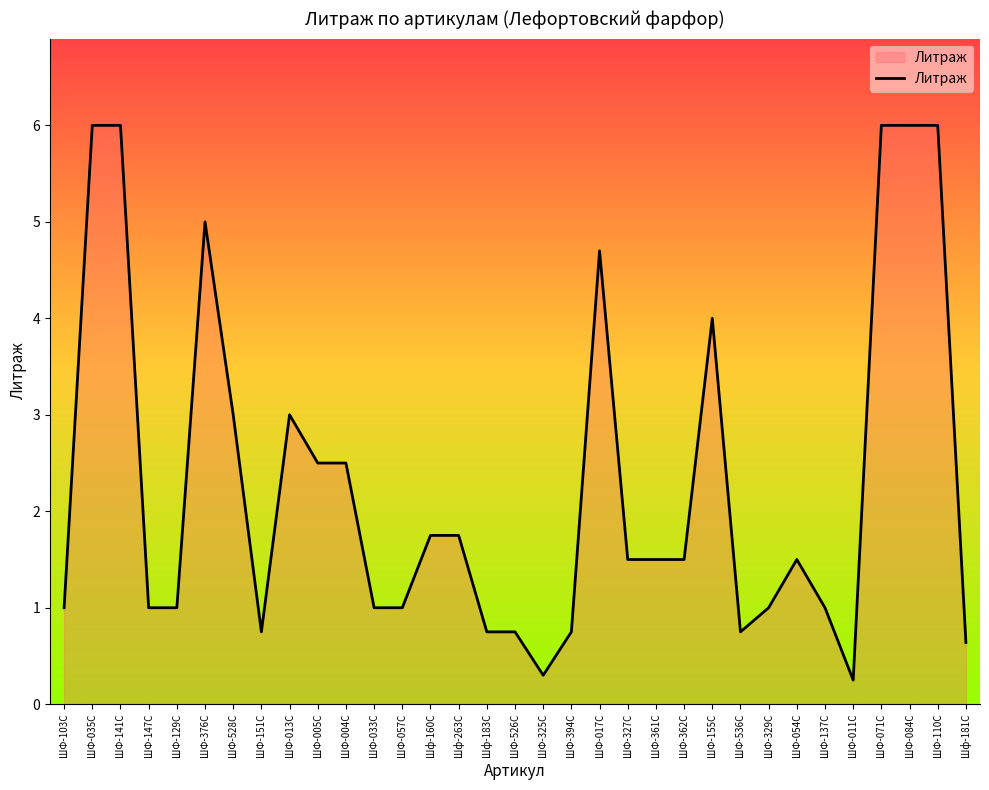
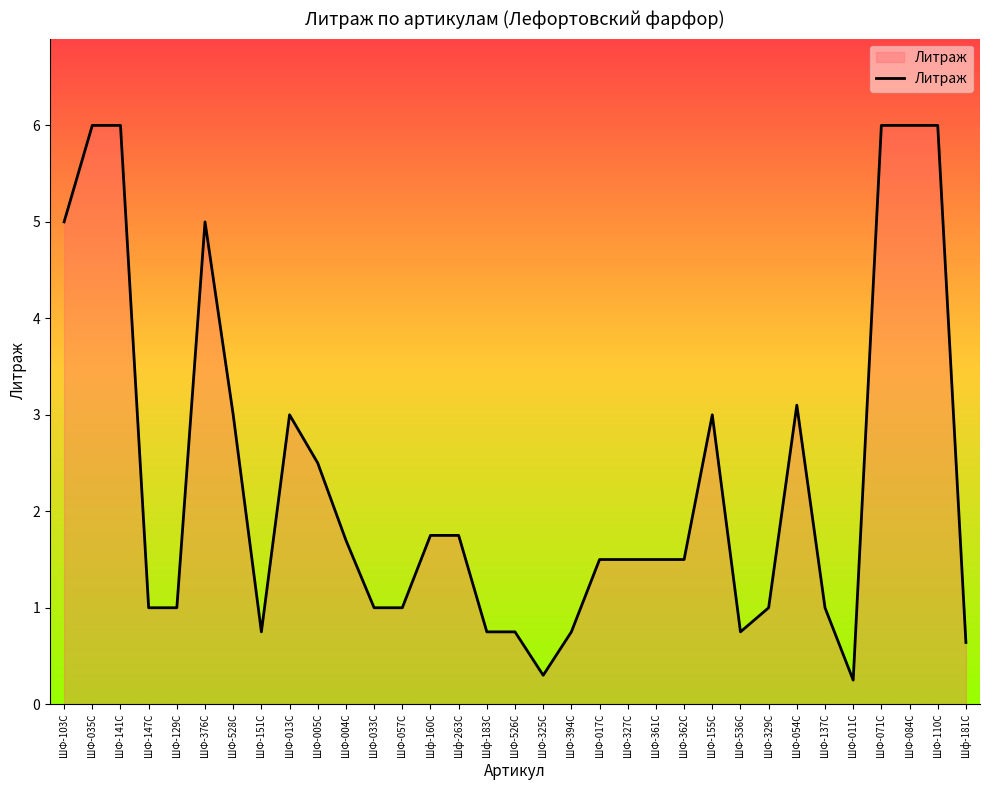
ШФ-103С: 1 -> 5
ШФ-004С: 2.5 -> 1.7
ШФ-017С: 4.7 -> 1.5
ШФ-155С: 4 -> 3
ШФ-054С: 1.5 -> 3.1
